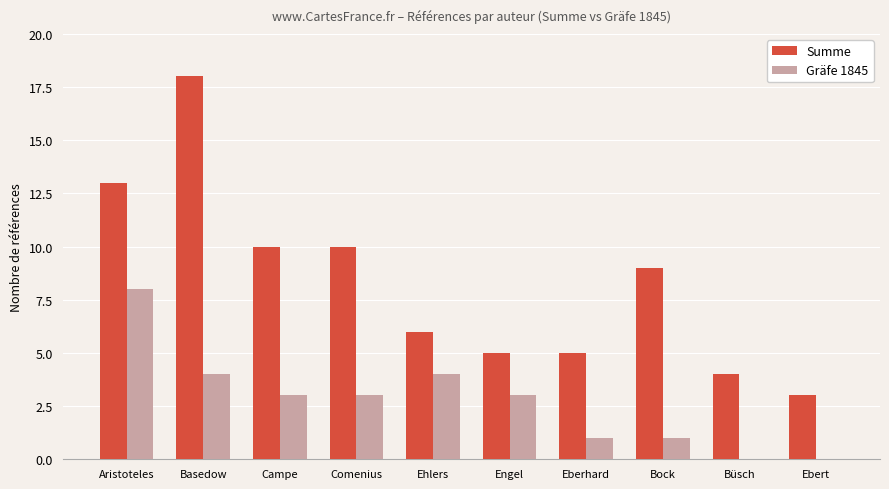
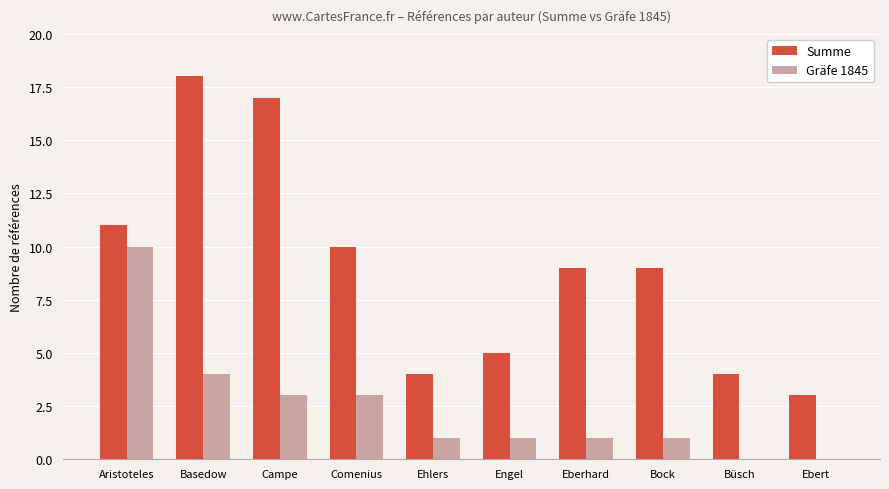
Summe, Aristoteles: 13 -> 11
Gräfe 1845, Aristoteles: 8 -> 10
Summe, Campe: 10 -> 17
Summe, Ehlers: 6 -> 4
Gräfe 1845, Ehlers: 4 -> 1
Gräfe 1845, Engel: 3 -> 1
Summe, Eberhard: 5 -> 9
